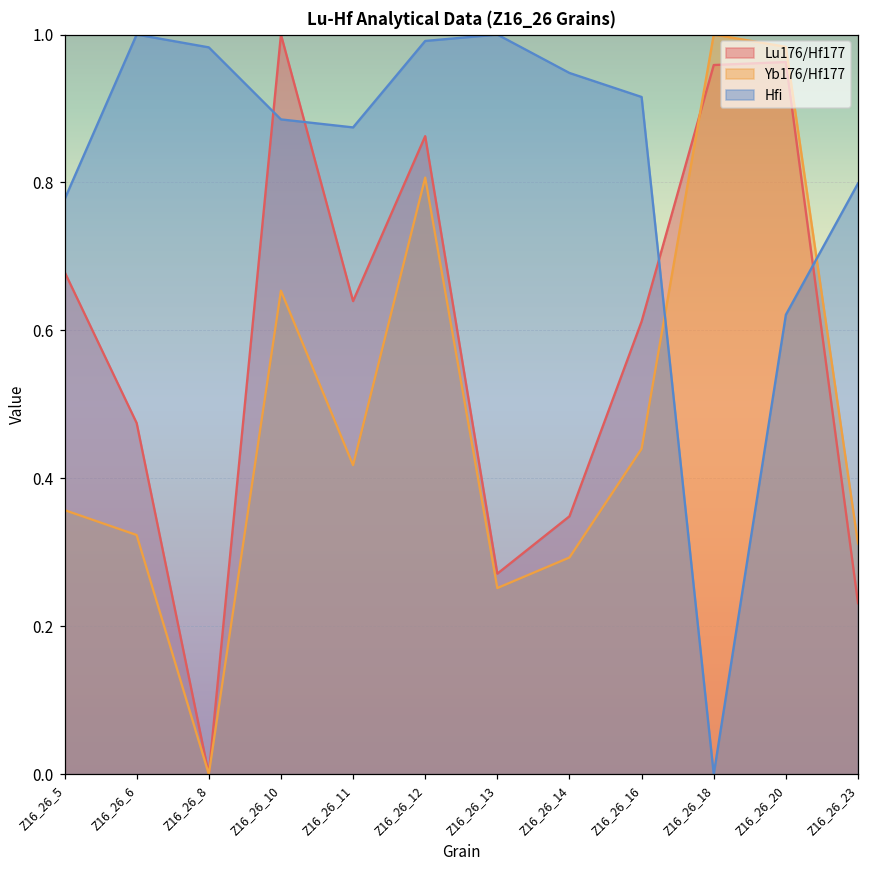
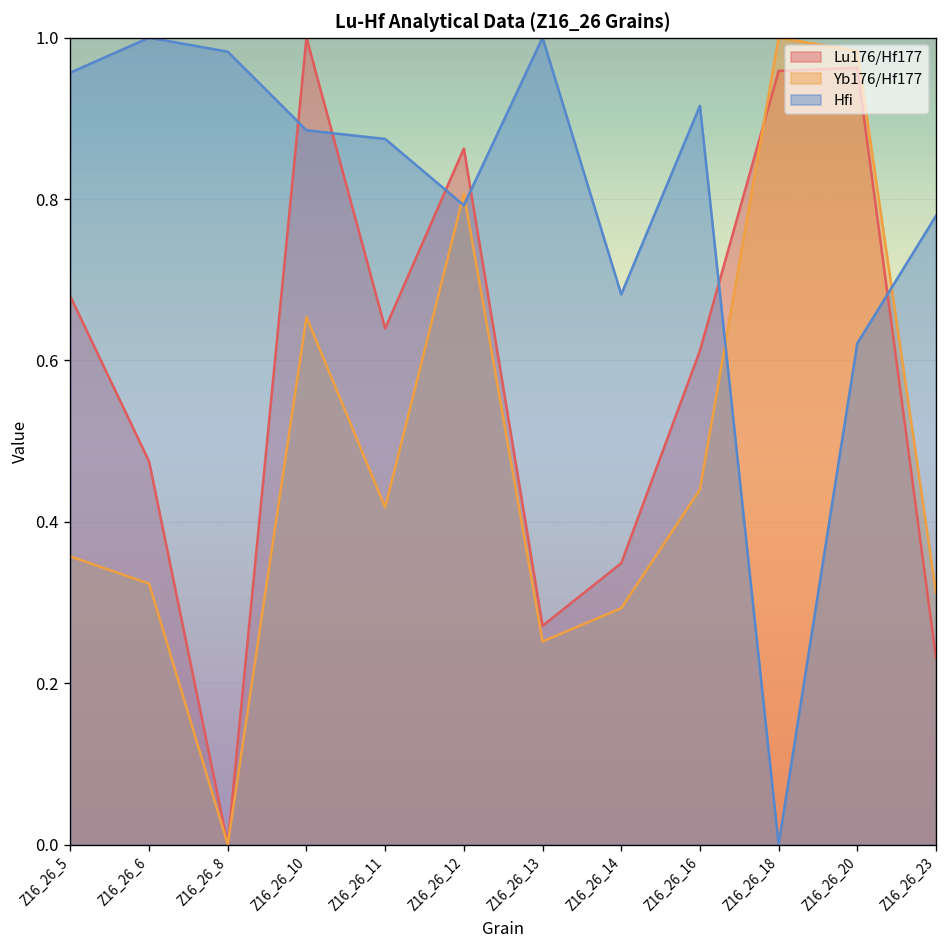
Hfi, Z16_26_5: 0.78 -> 0.96
Hfi, Z16_26_12: 0.99 -> 0.79
Hfi, Z16_26_14: 0.95 -> 0.68
Hfi, Z16_26_23: 0.80 -> 0.78
